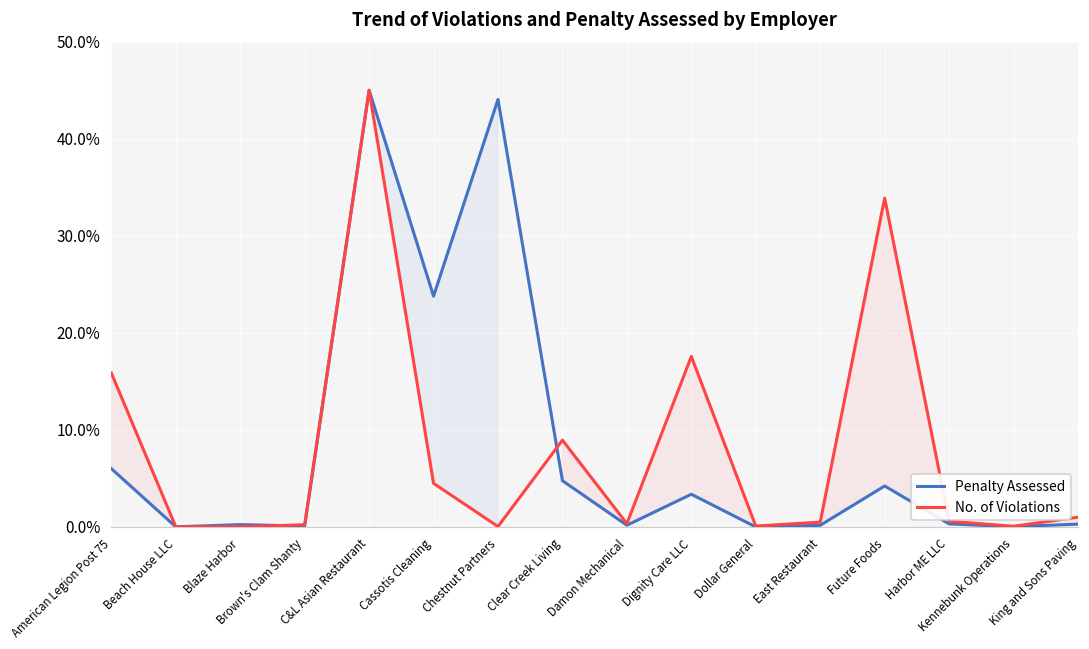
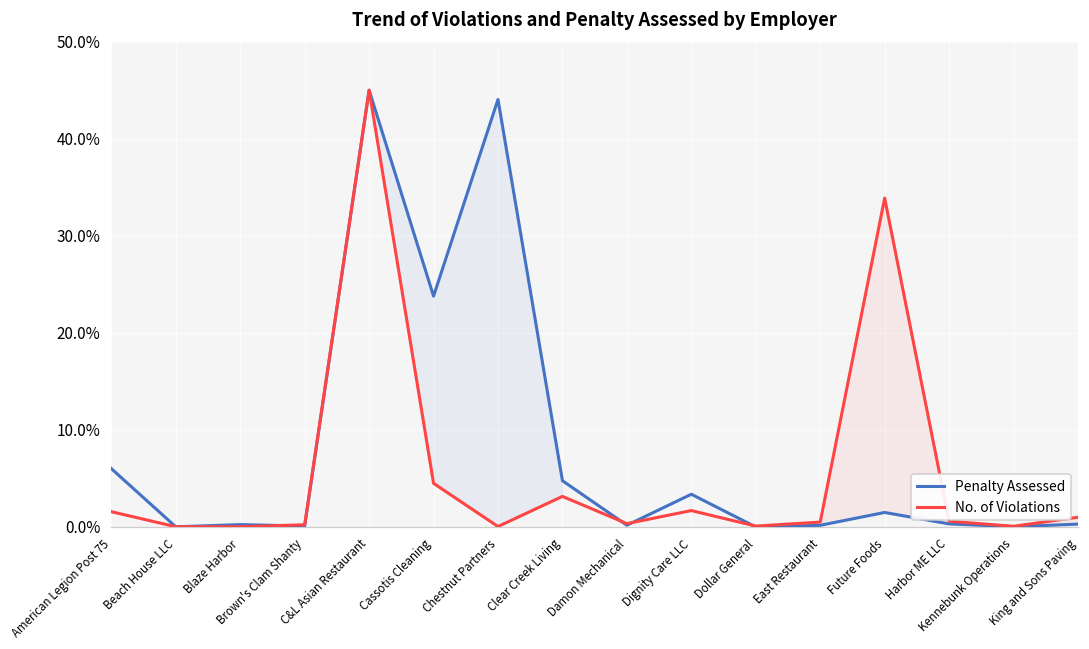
No. of Violations, American Legion Post 75: 16% -> 2%
No. of Violations, Clear Creek Living: 9% -> 3%
No. of Violations, Dignity Care LLC: 18% -> 2%
Penalty Assessed, Future Foods: 4% -> 1%
